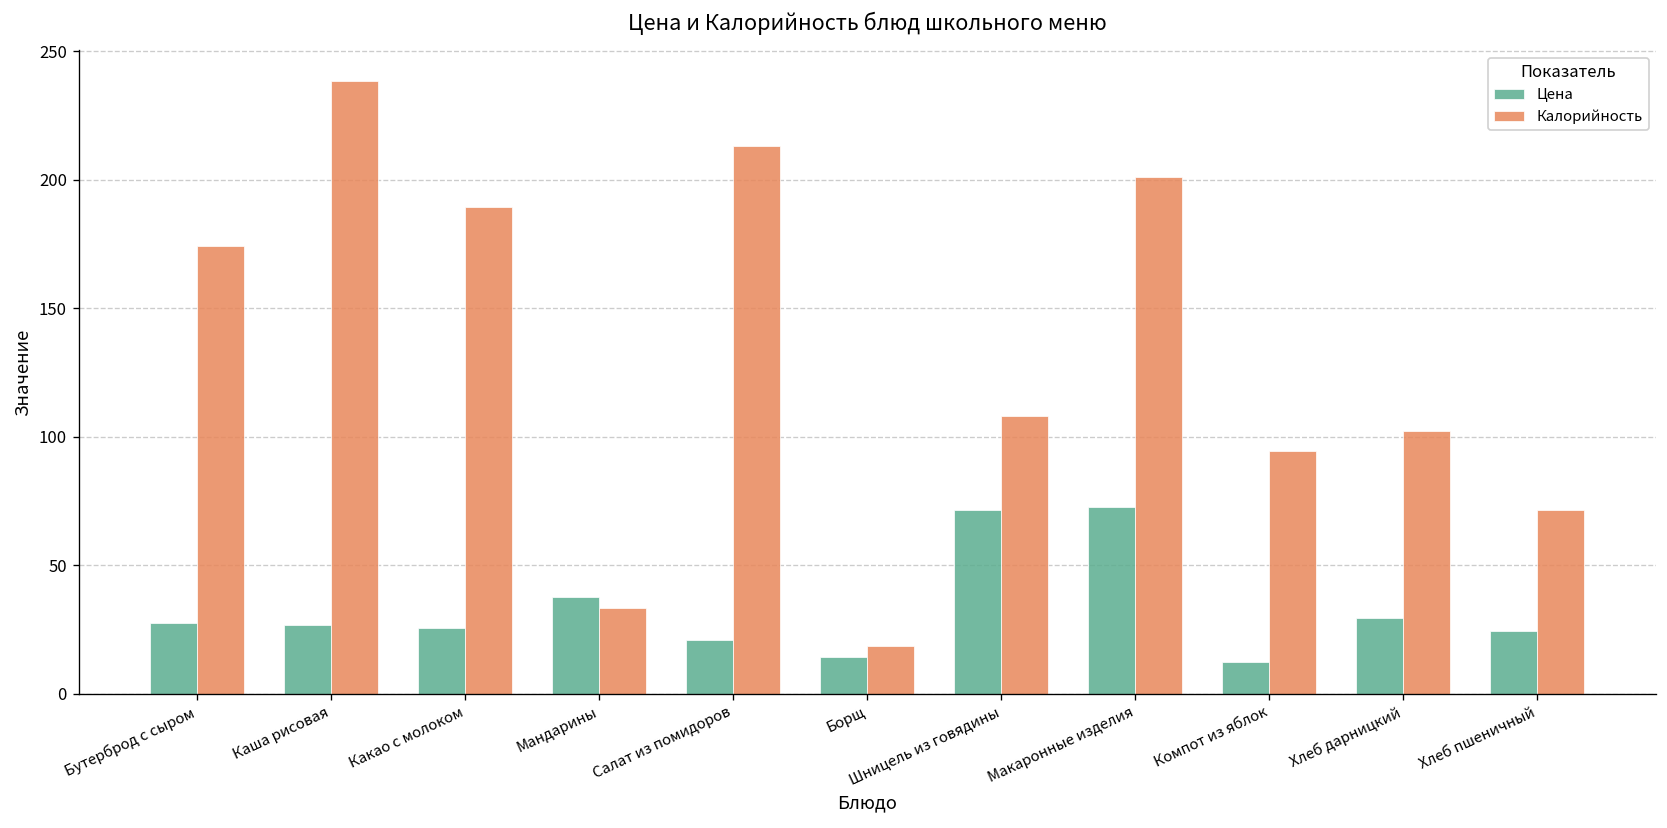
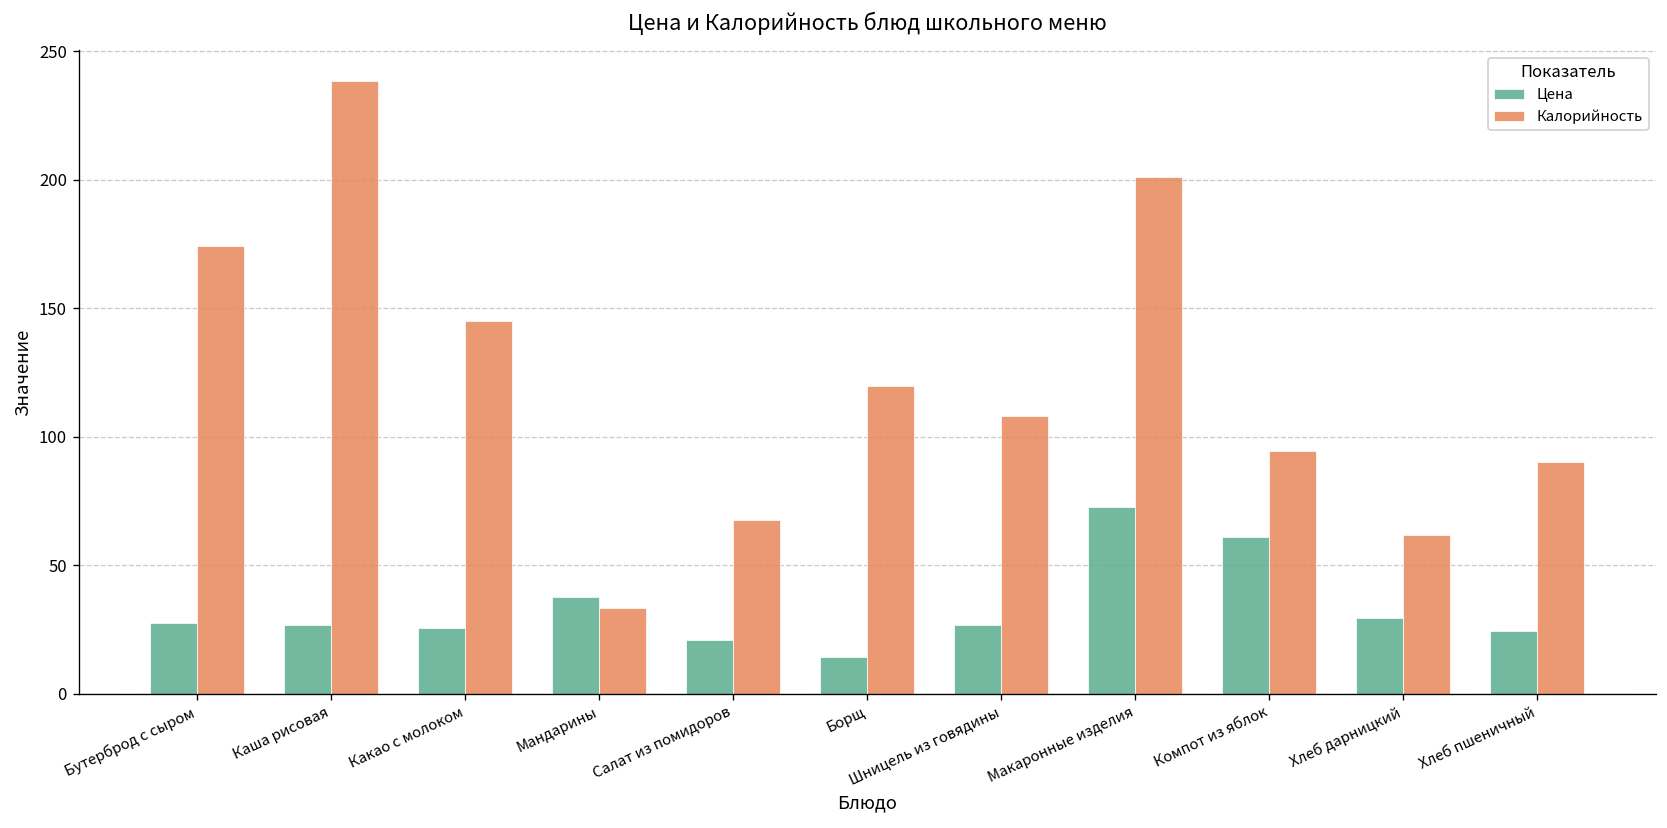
Калорийность, Какао с молоком: 189 -> 145
Калорийность, Салат из помидоров: 213 -> 68
Калорийность, Борщ: 19 -> 120
Цена, Шницель из говядины: 72 -> 27
Цена, Компот из яблок: 12 -> 61
Калорийность, Хлеб дарницкий: 102 -> 62
Калорийность, Хлеб пшеничный: 71 -> 90
